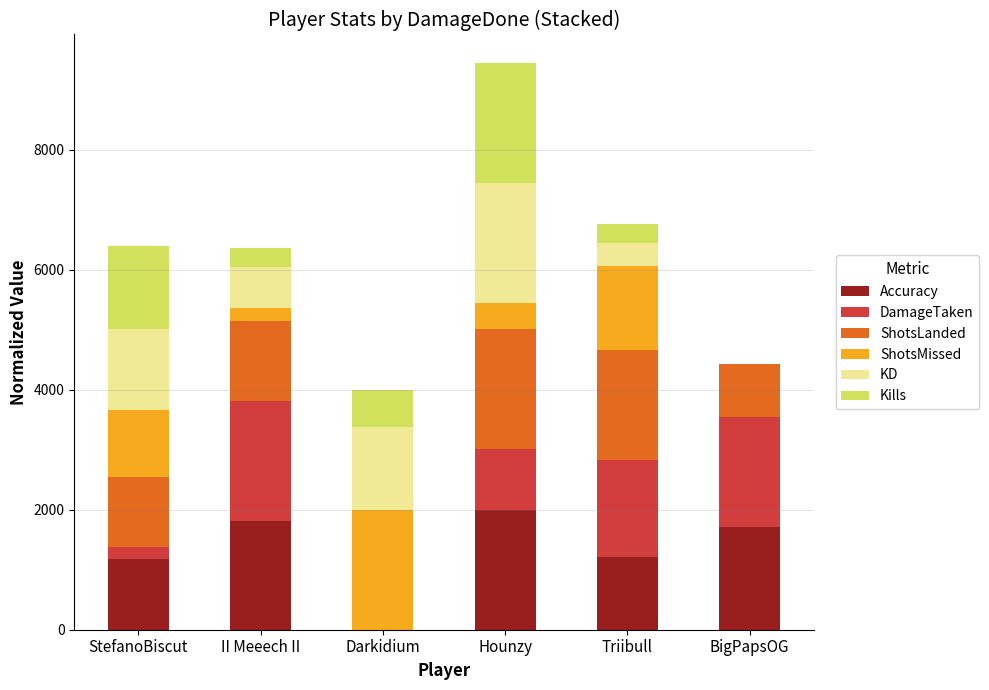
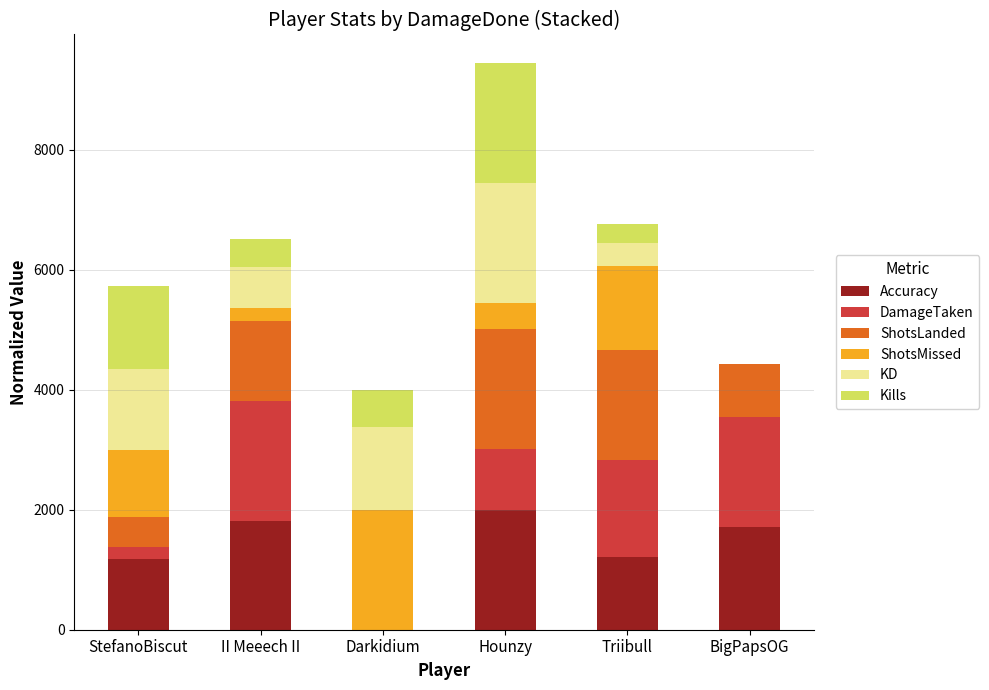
ShotsLanded, StefanoBiscut: 1200 -> 500
Kills, II Meeech II: 300 -> 500
